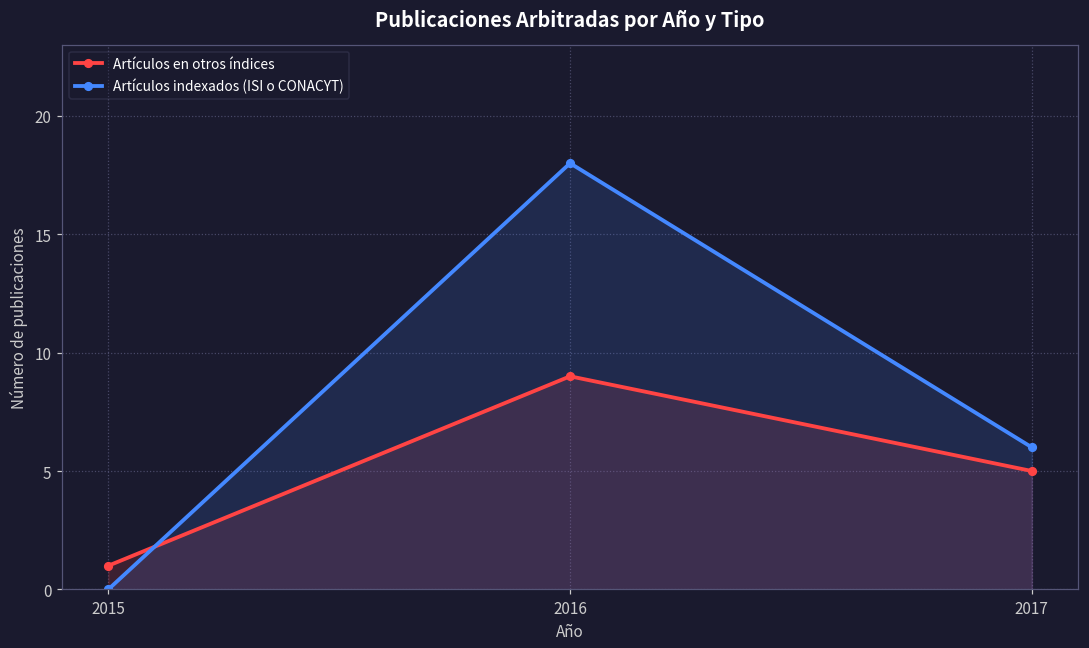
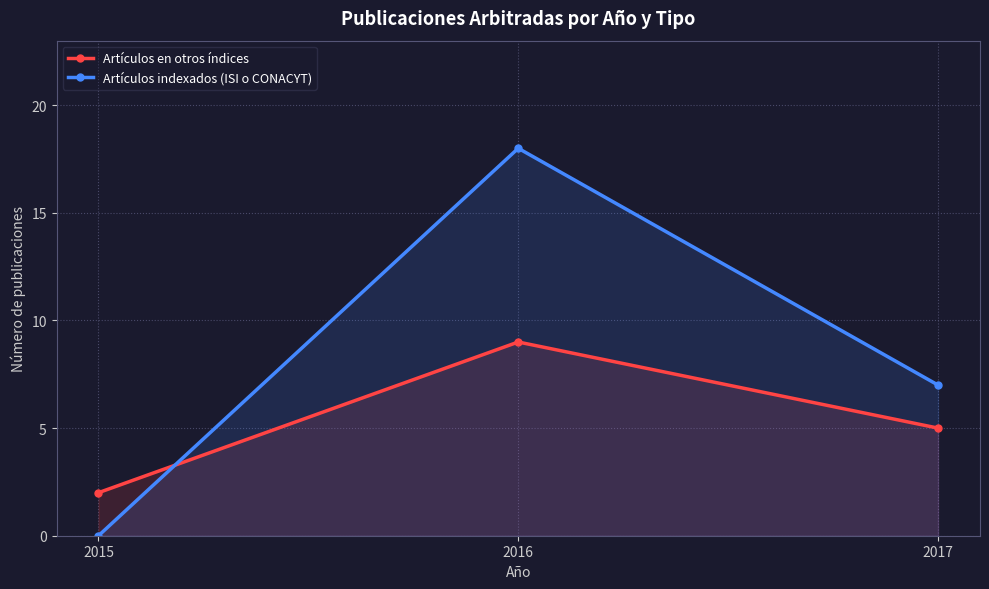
Artículos en otros índices, 2015: 1 -> 2
Artículos indexados (ISI o CONACYT), 2017: 6 -> 7
